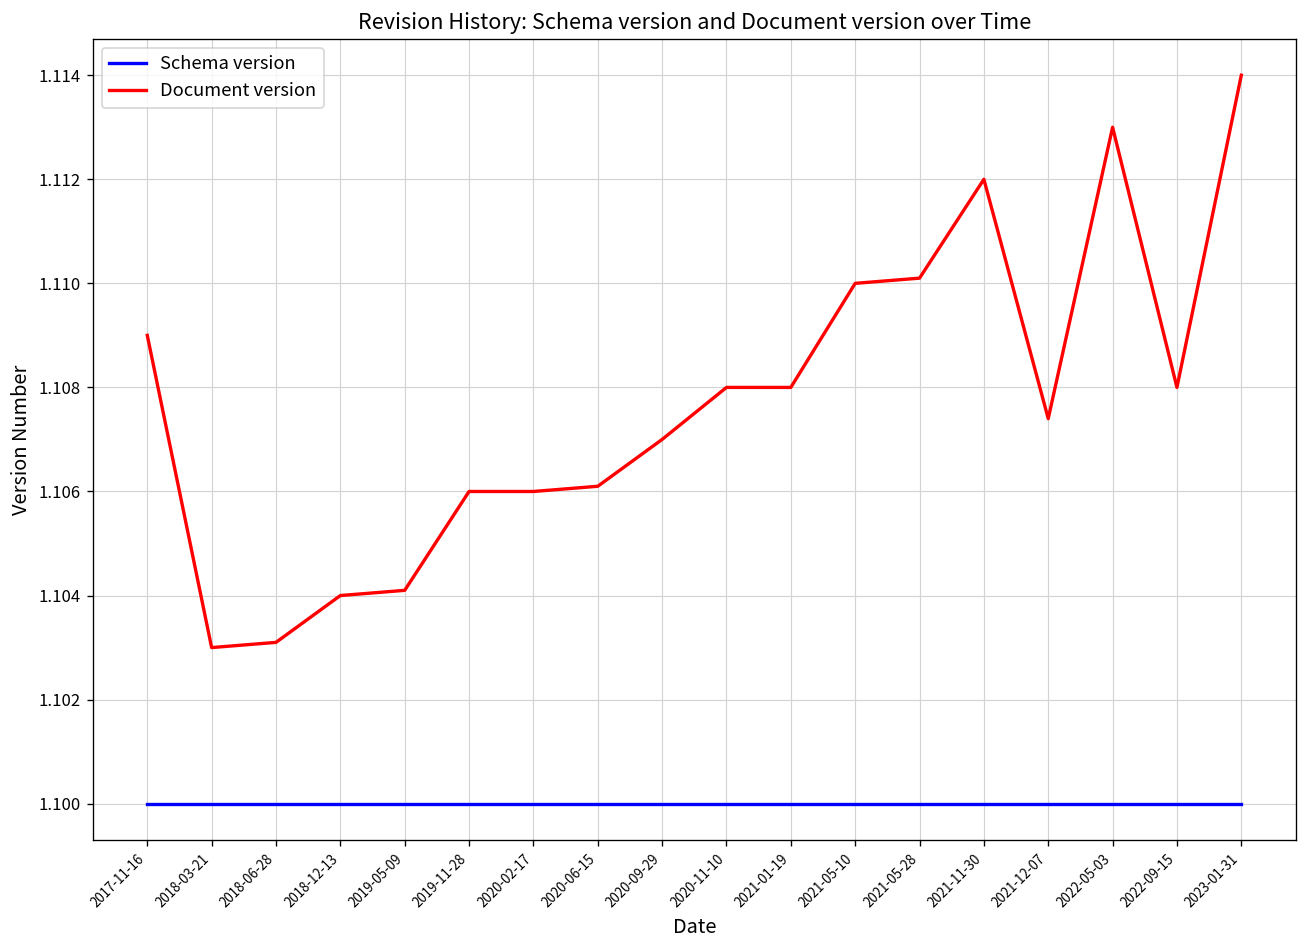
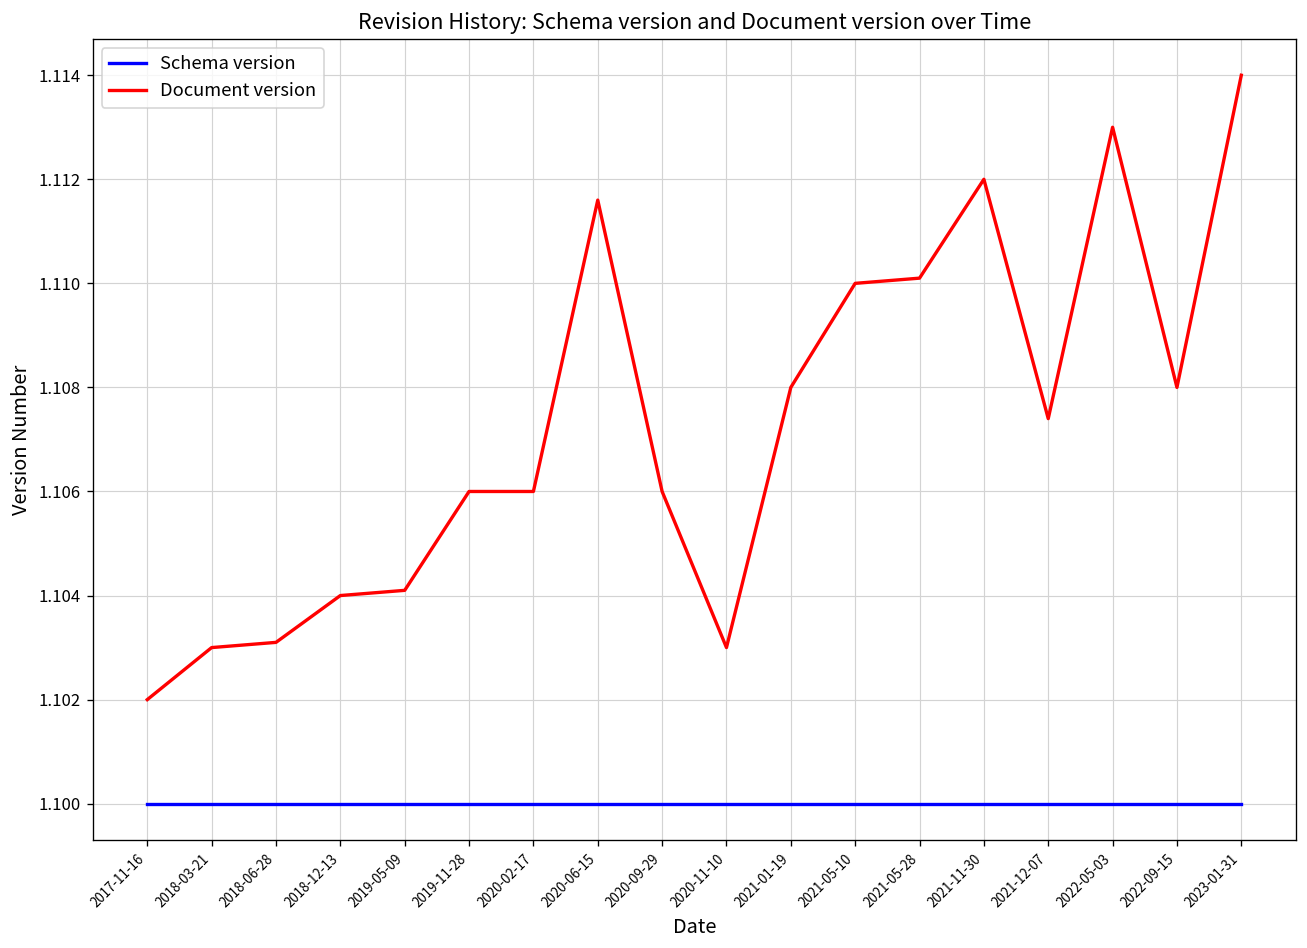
Document version, 2017-11-16: 1.109 -> 1.102
Document version, 2020-06-15: 1.1061 -> 1.1116
Document version, 2020-09-29: 1.107 -> 1.106
Document version, 2020-11-10: 1.108 -> 1.103
